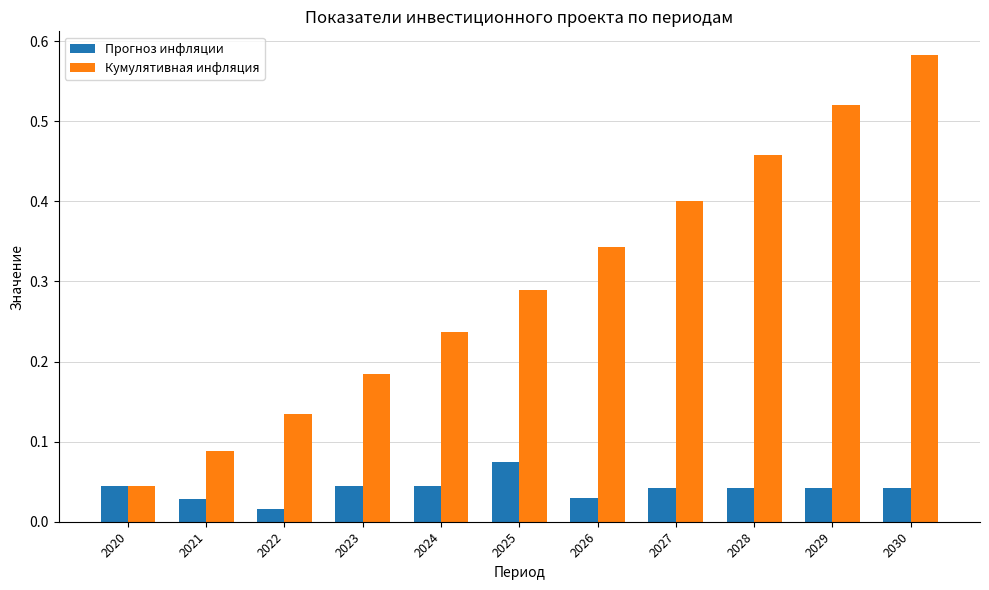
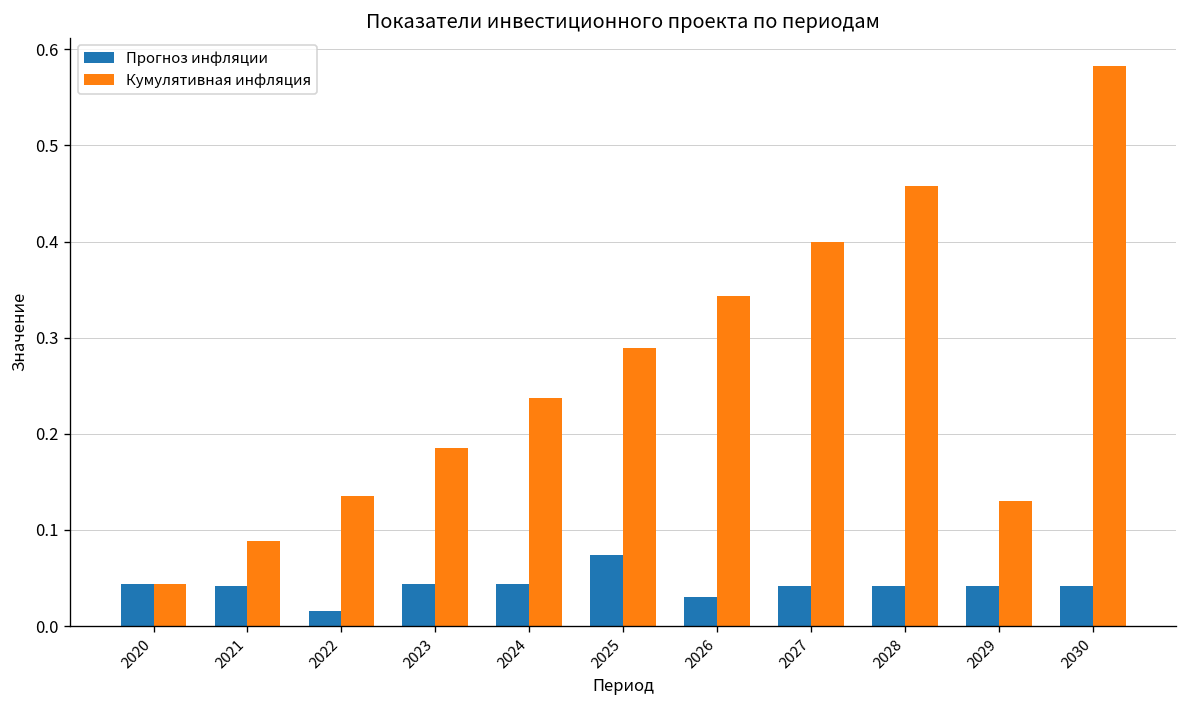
Прогноз инфляции, 2021: 0.03 -> 0.04
Кумулятивная инфляция, 2029: 0.52 -> 0.13
